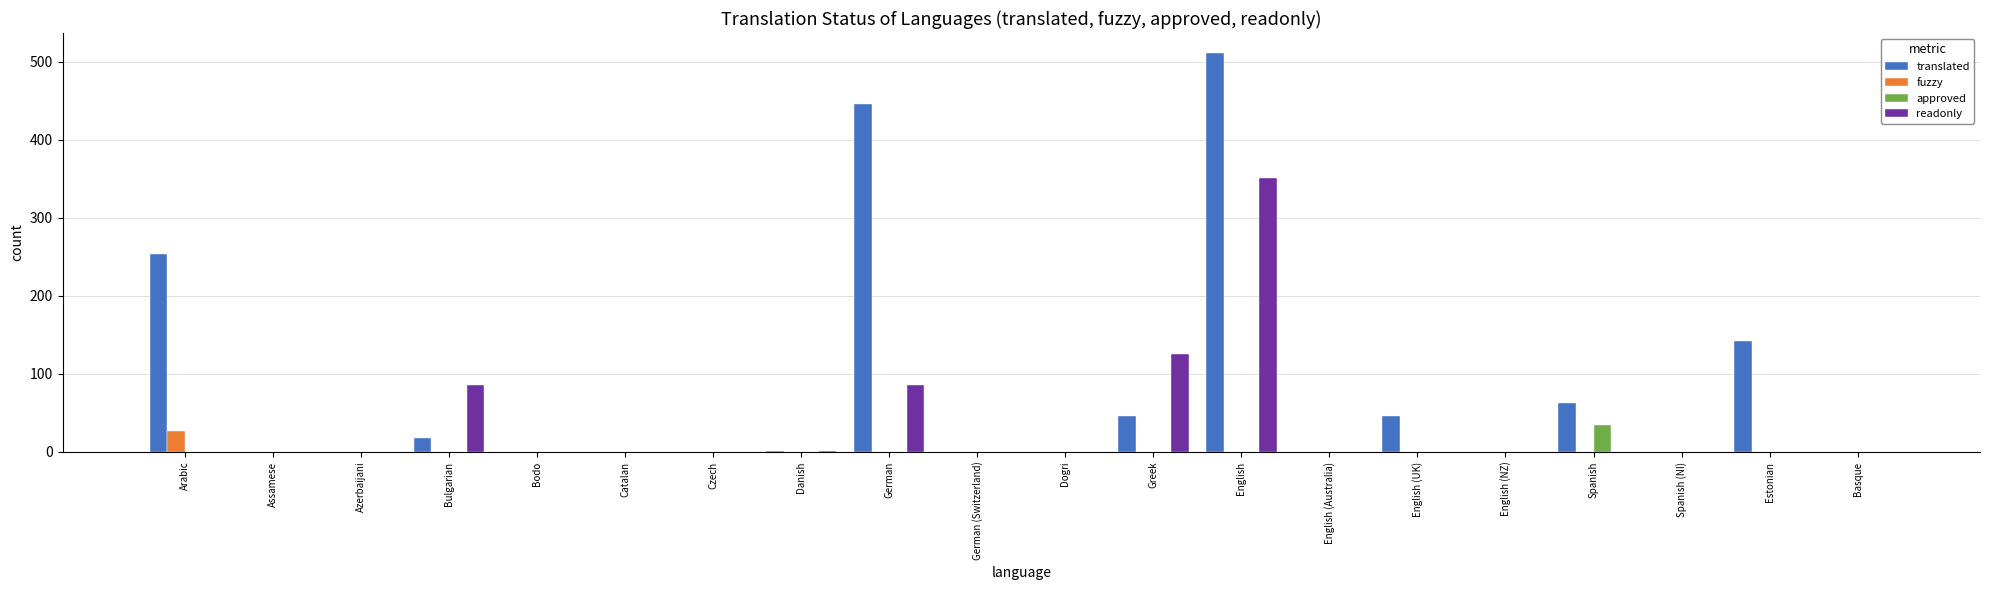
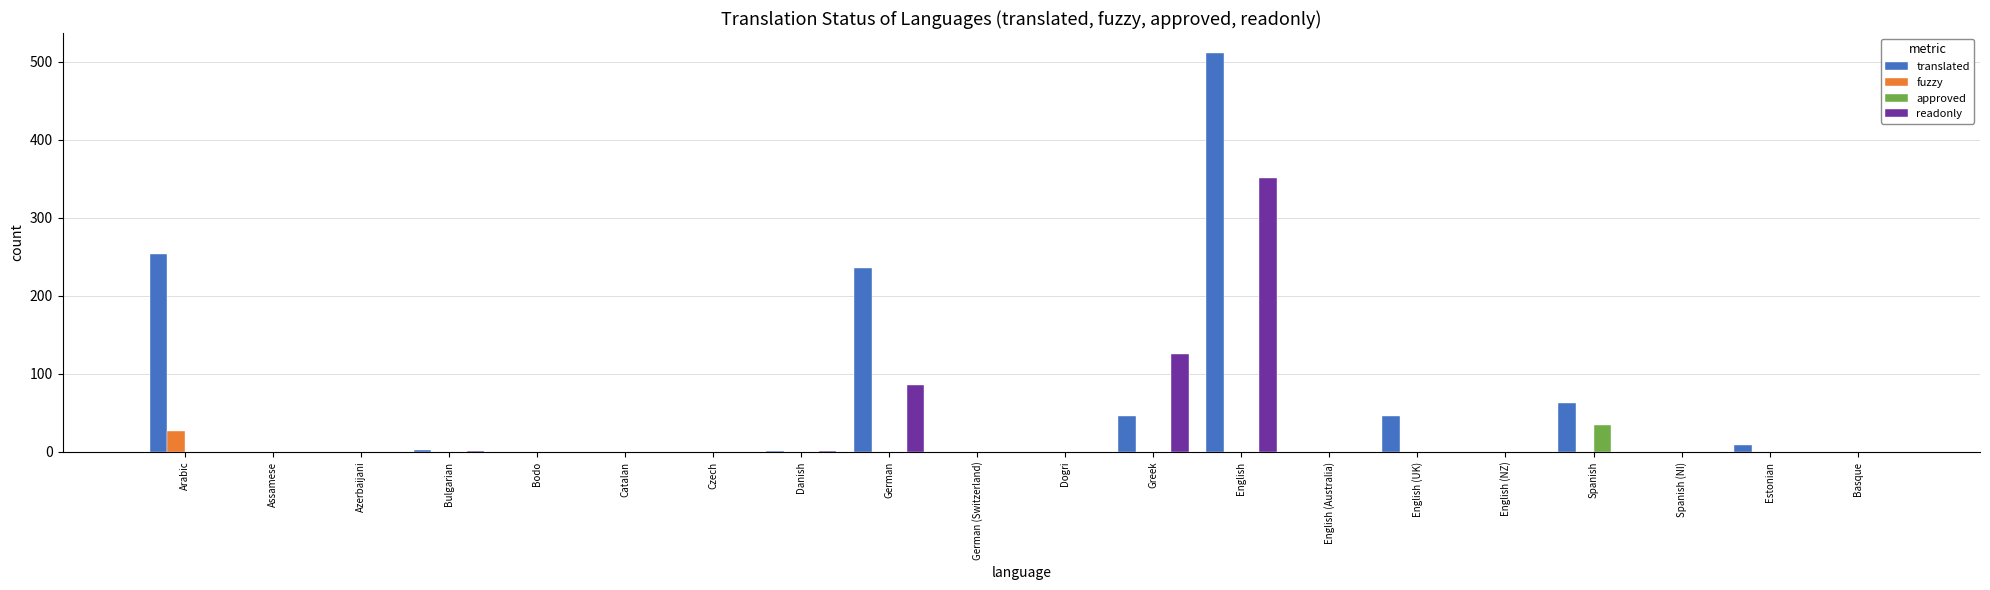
translated, Bulgarian: 20 -> 0
readonly, Bulgarian: 90 -> 0
translated, German: 450 -> 240
translated, Estonian: 140 -> 10
